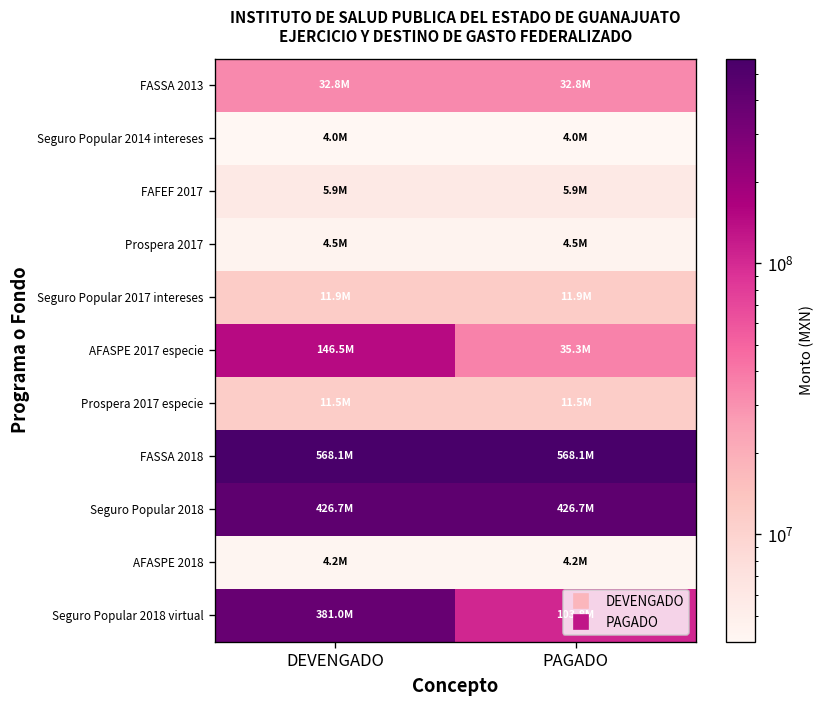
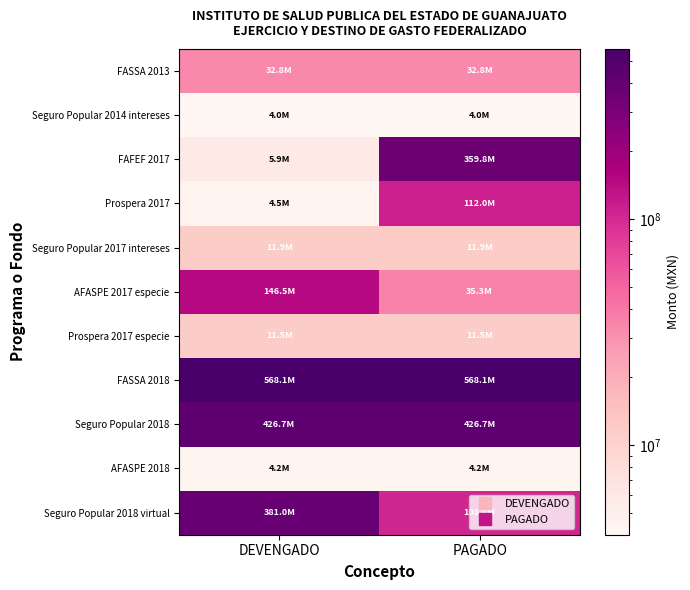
FAFEF 2017, PAGADO: 5.9M -> 359.8M
Prospera 2017, PAGADO: 4.5M -> 112.0M
